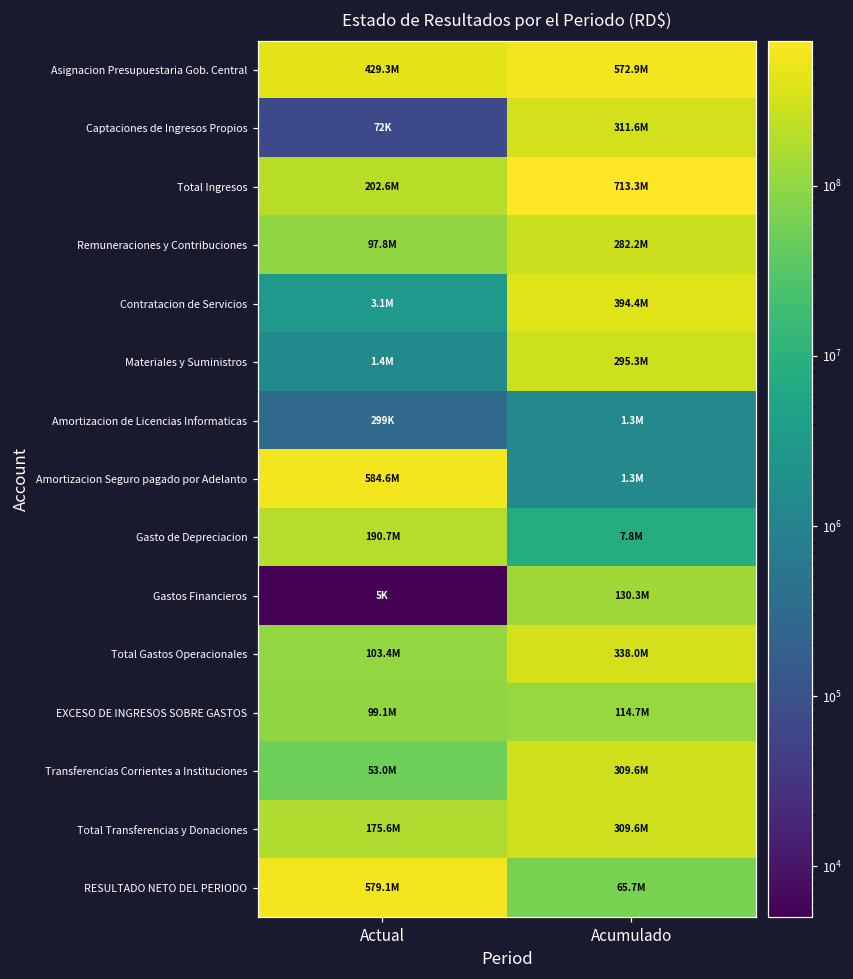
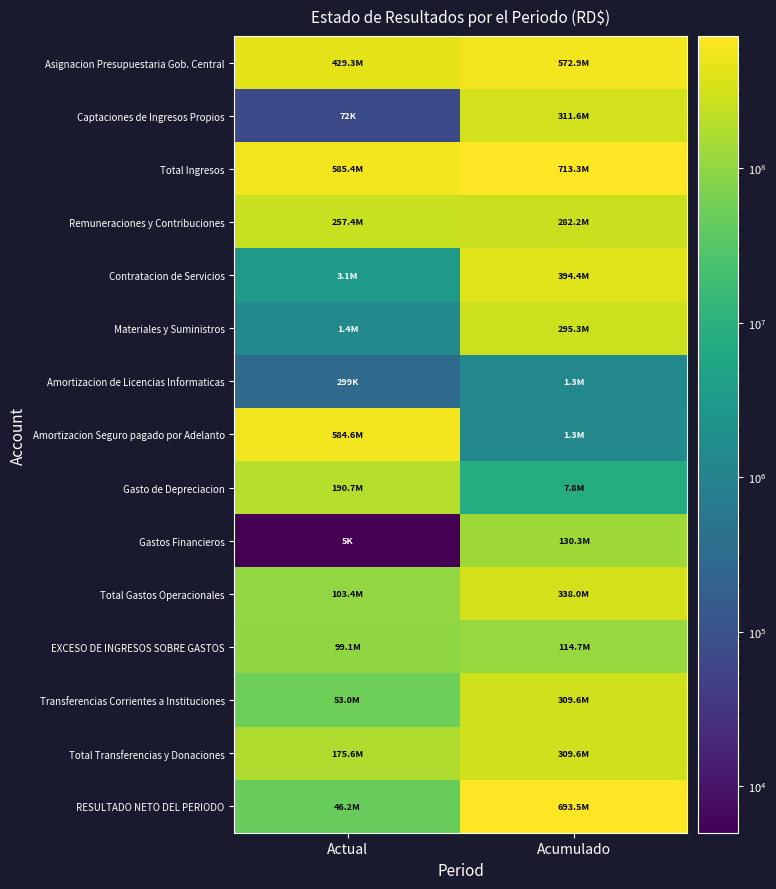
Total Ingresos, Actual: 202.6M -> 585.4M
Remuneraciones y Contribuciones, Actual: 97.8M -> 257.4M
RESULTADO NETO DEL PERIODO, Actual: 579.1M -> 46.2M
RESULTADO NETO DEL PERIODO, Acumulado: 65.7M -> 693.5M
